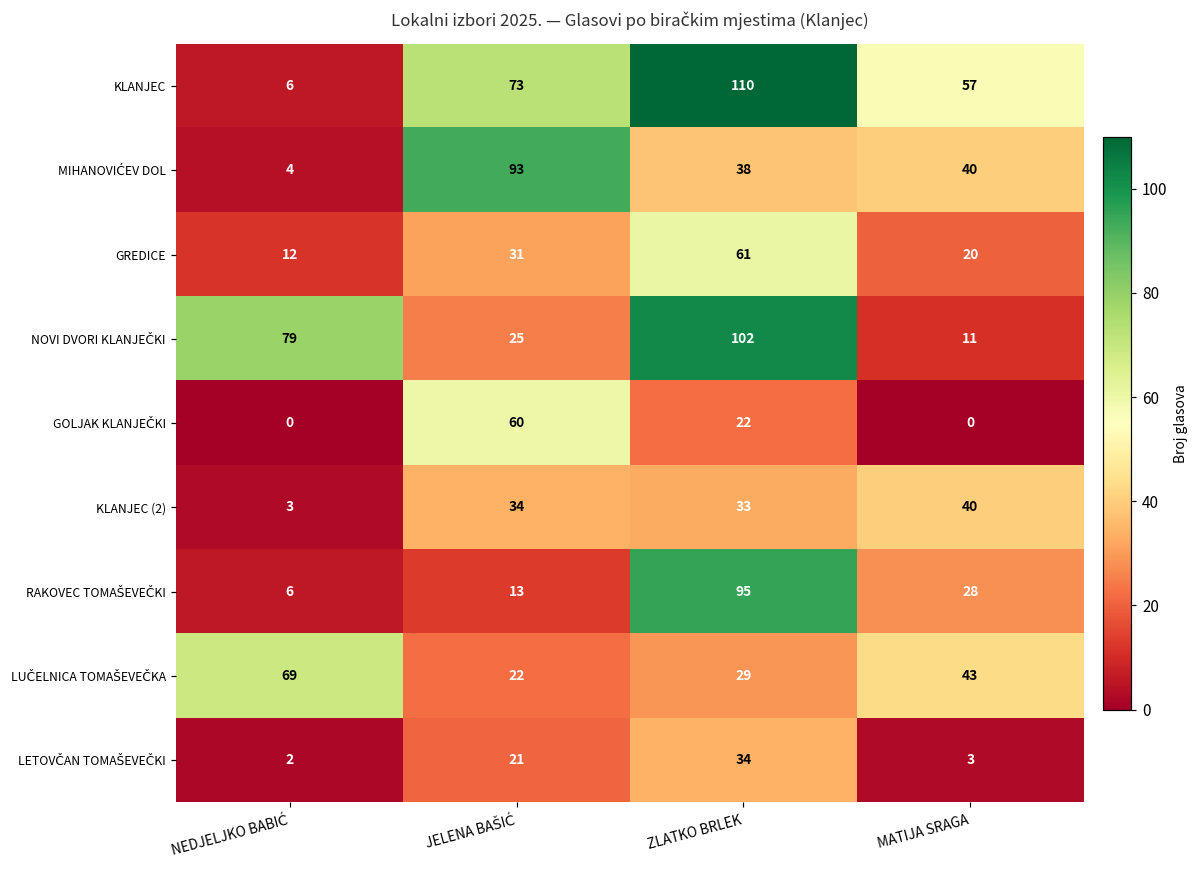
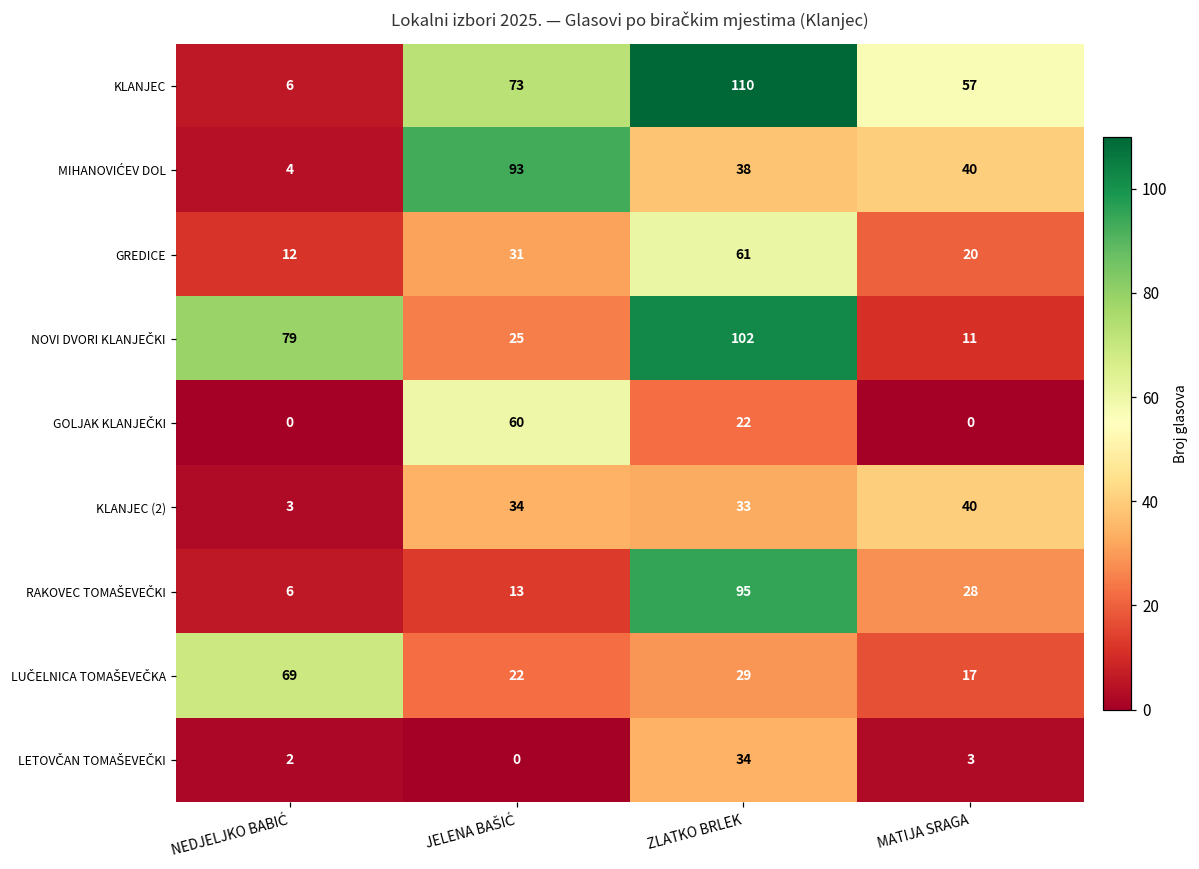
LUČELNICA TOMAŠEVEČKA, MATIJA SRAGA: 43 -> 17
LETOVČAN TOMAŠEVEČKI, JELENA BAŠIĆ: 21 -> 0
